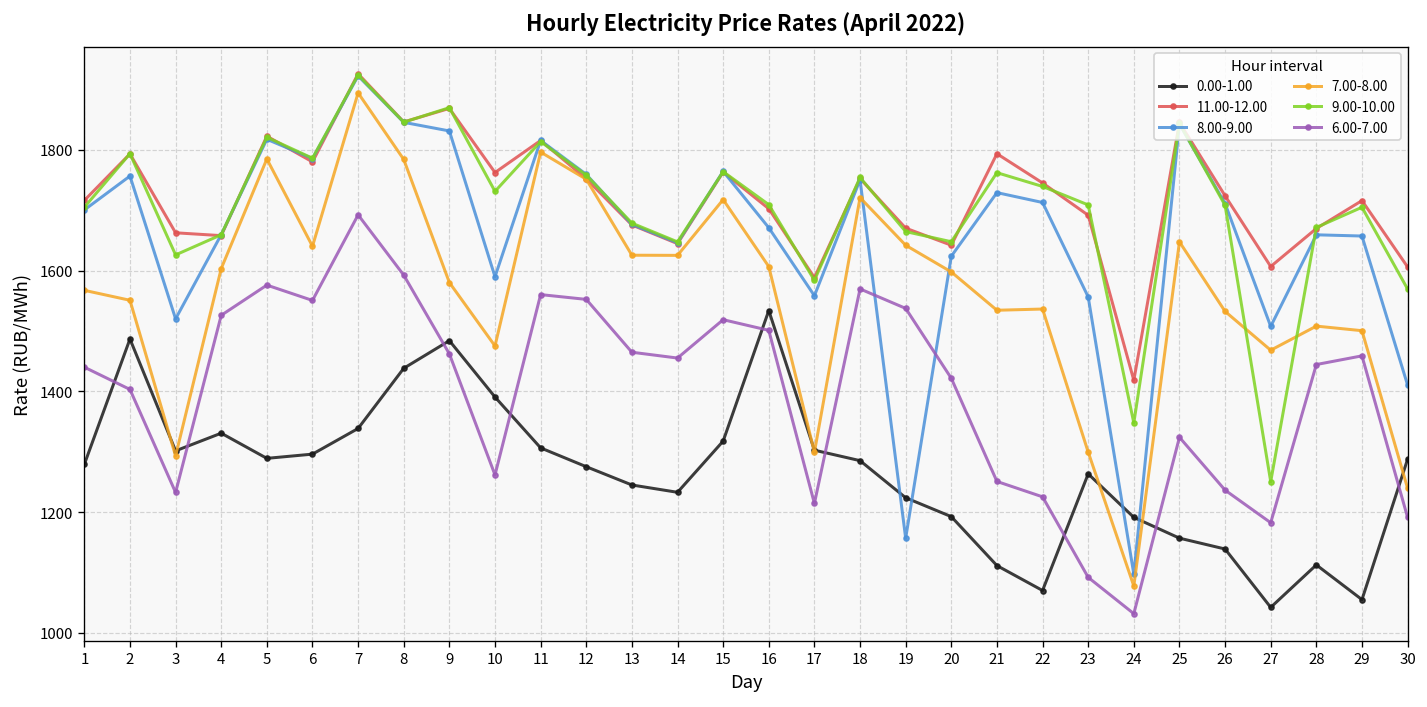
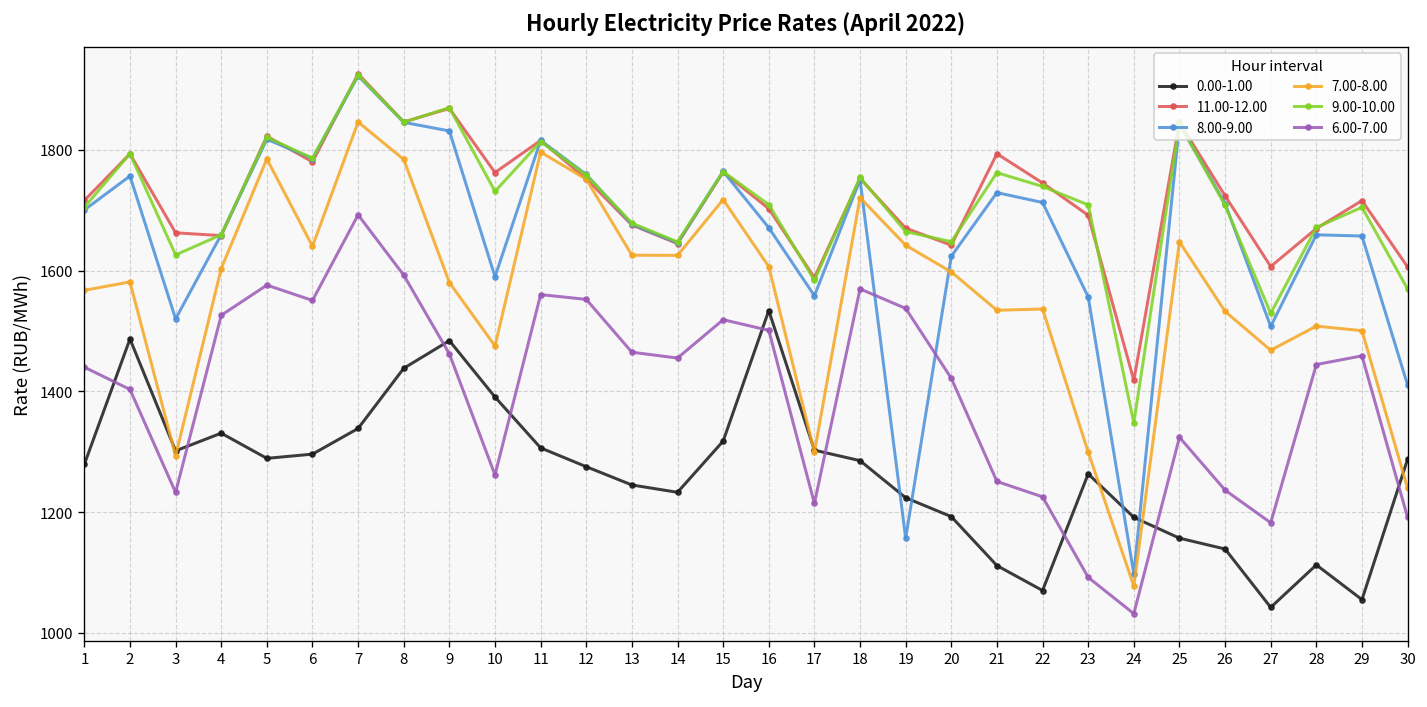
7.00-8.00, 2: 1550 -> 1580
7.00-8.00, 7: 1890 -> 1850
9.00-10.00, 27: 1250 -> 1530
